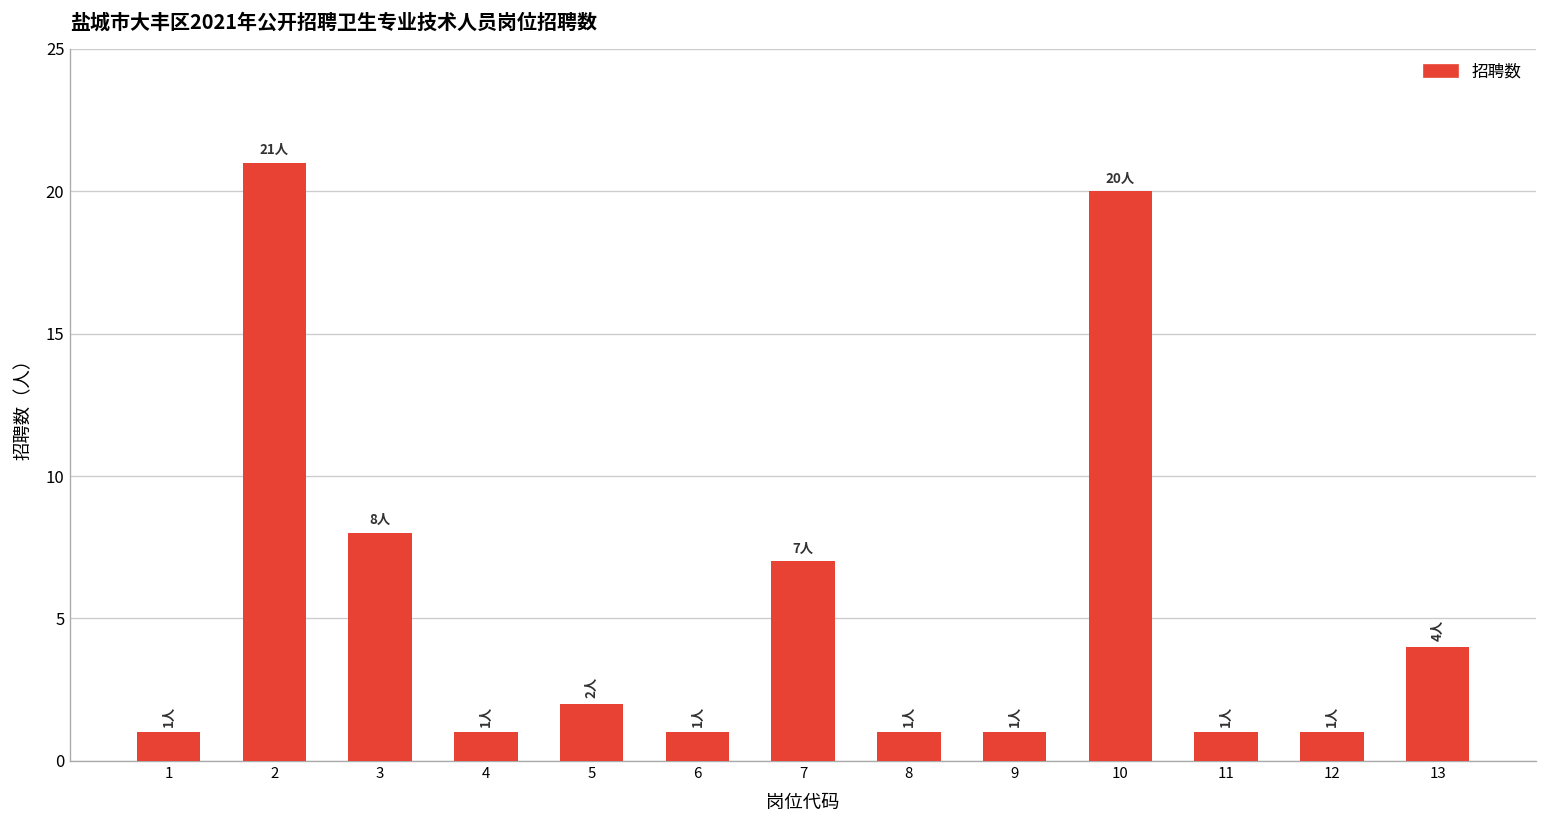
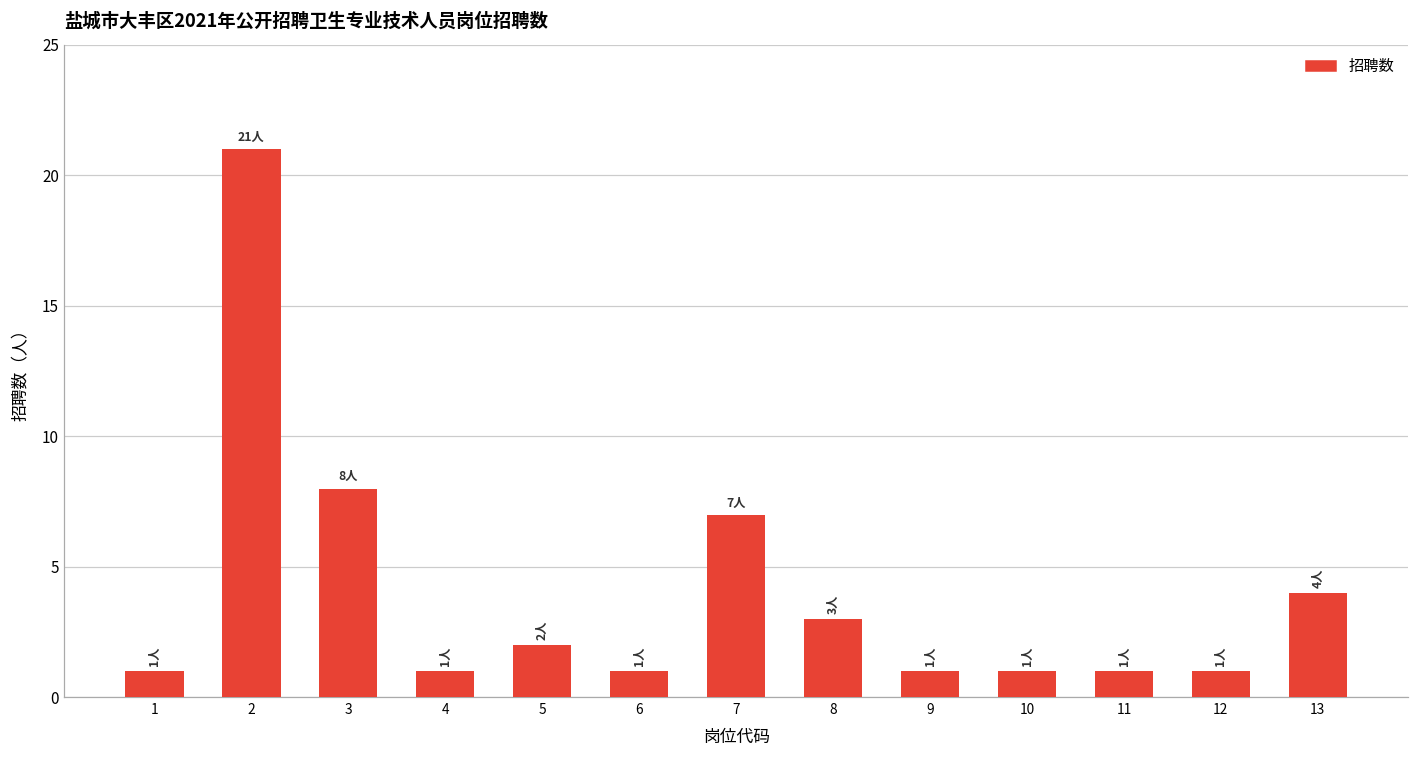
8: 1人 -> 3人
10: 20人 -> 1人
